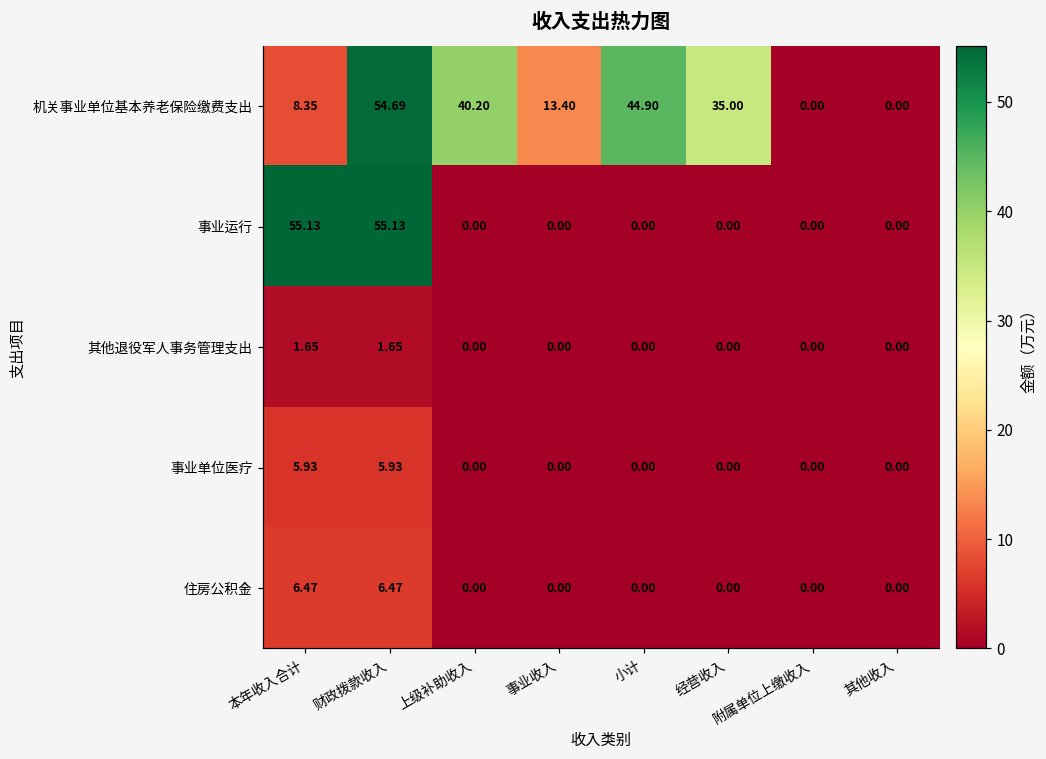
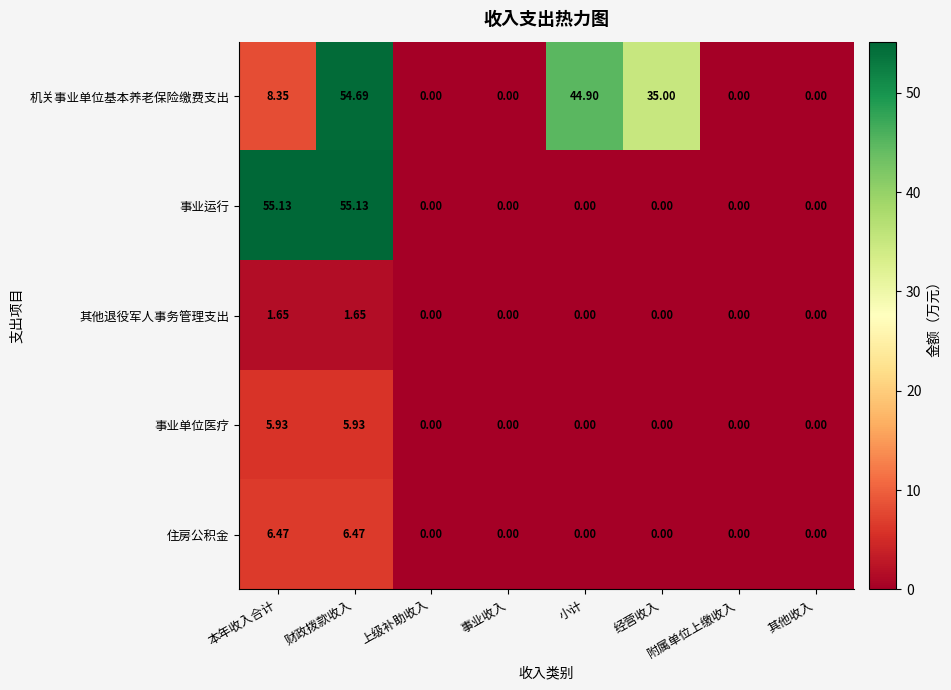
机关事业单位基本养老保险缴费支出, 上级补助收入: 40.20 -> 0.00
机关事业单位基本养老保险缴费支出, 事业收入: 13.40 -> 0.00
